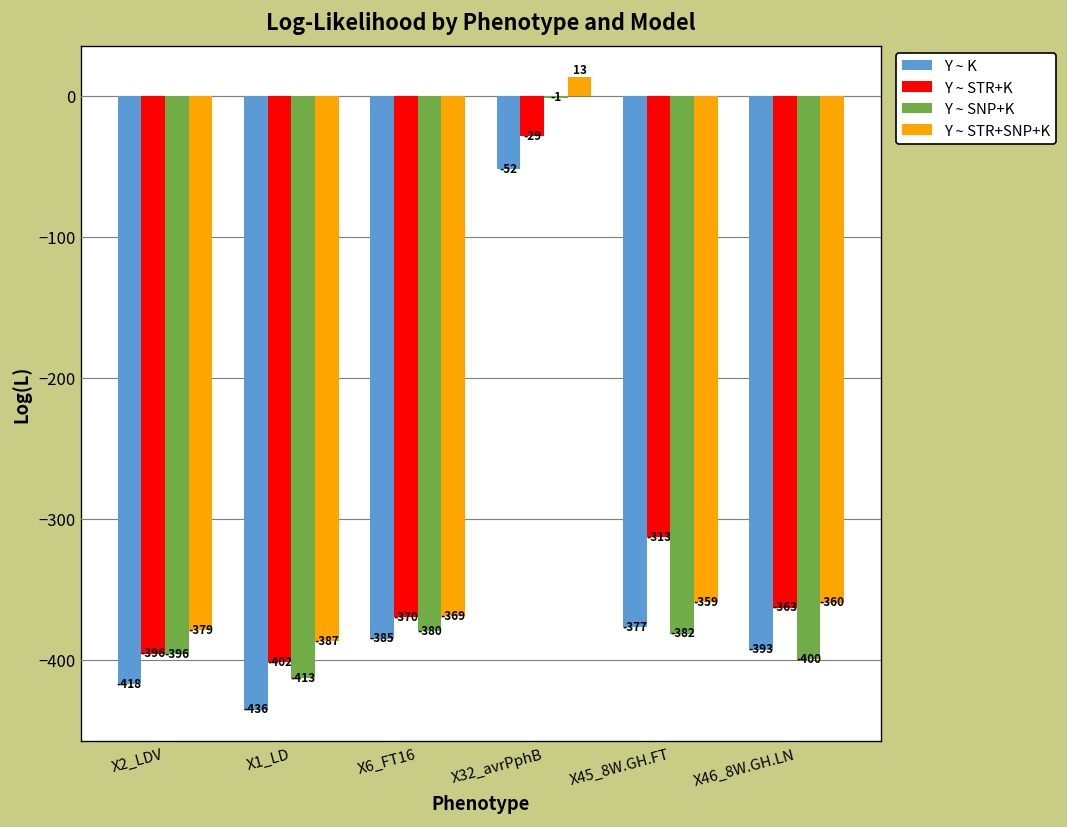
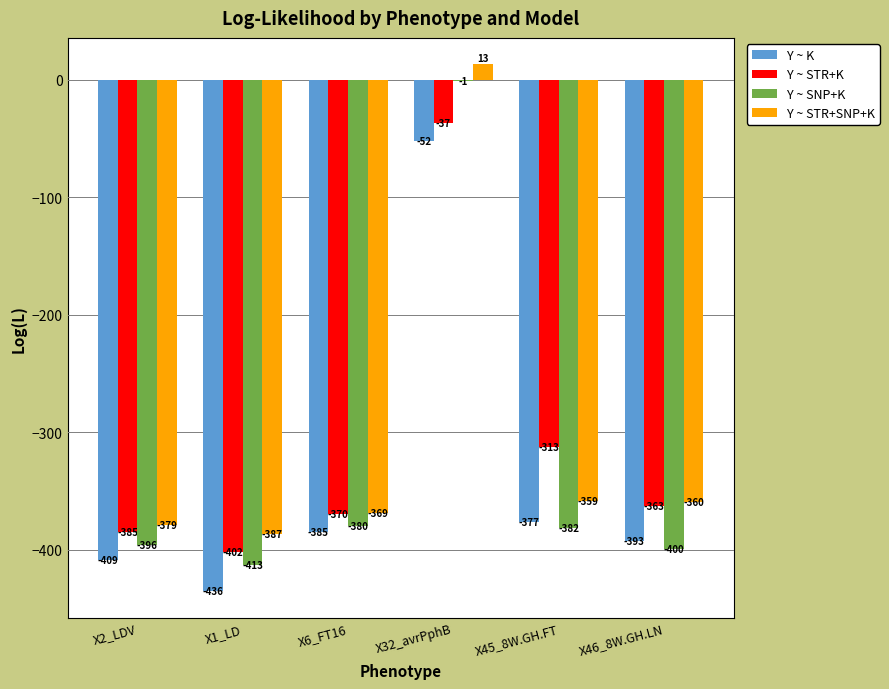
Y ~ K, X2_LDV: -418 -> -409
Y ~ STR+K, X2_LDV: -396 -> -385
Y ~ STR+K, X32_avrPphB: -29 -> -37
